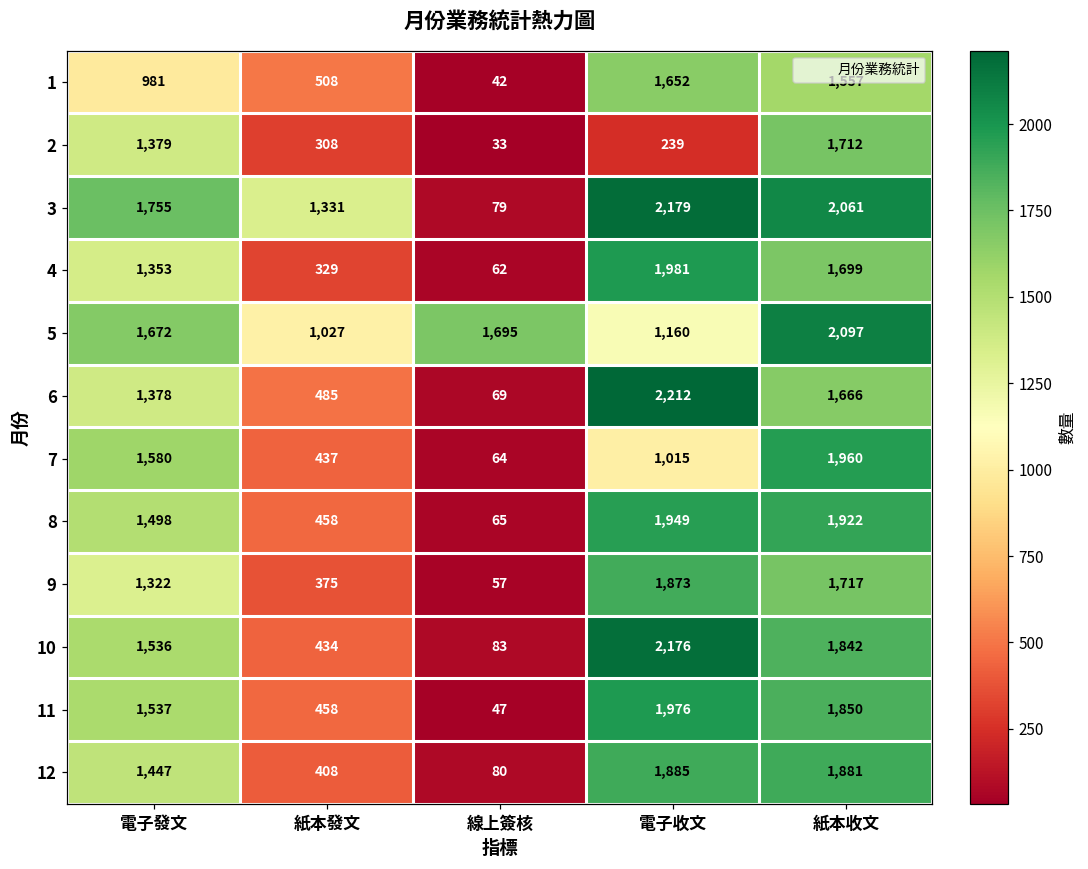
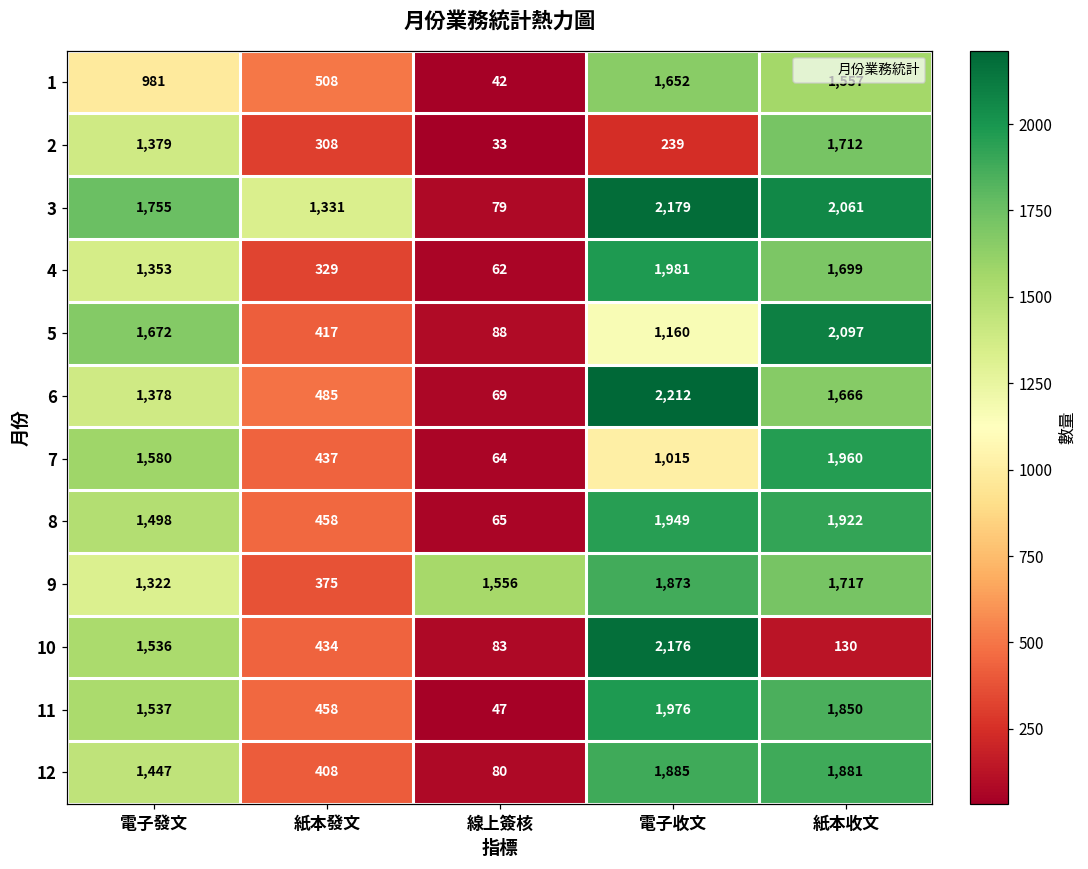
5, 紙本發文: 1,027 -> 417
5, 線上簽核: 1,695 -> 88
9, 線上簽核: 57 -> 1,556
10, 紙本收文: 1,842 -> 130
